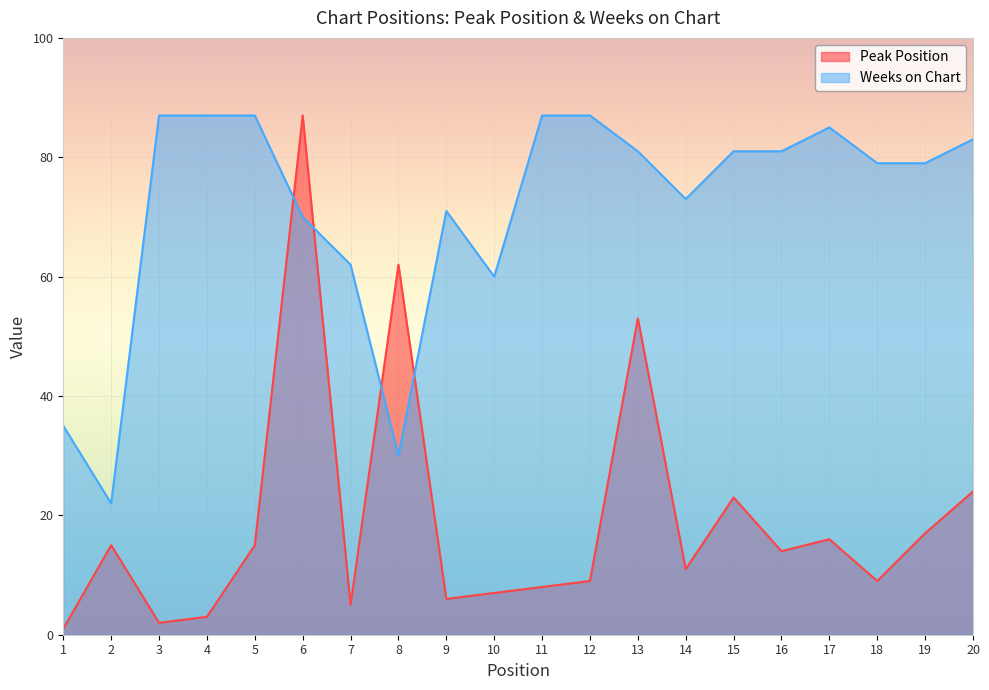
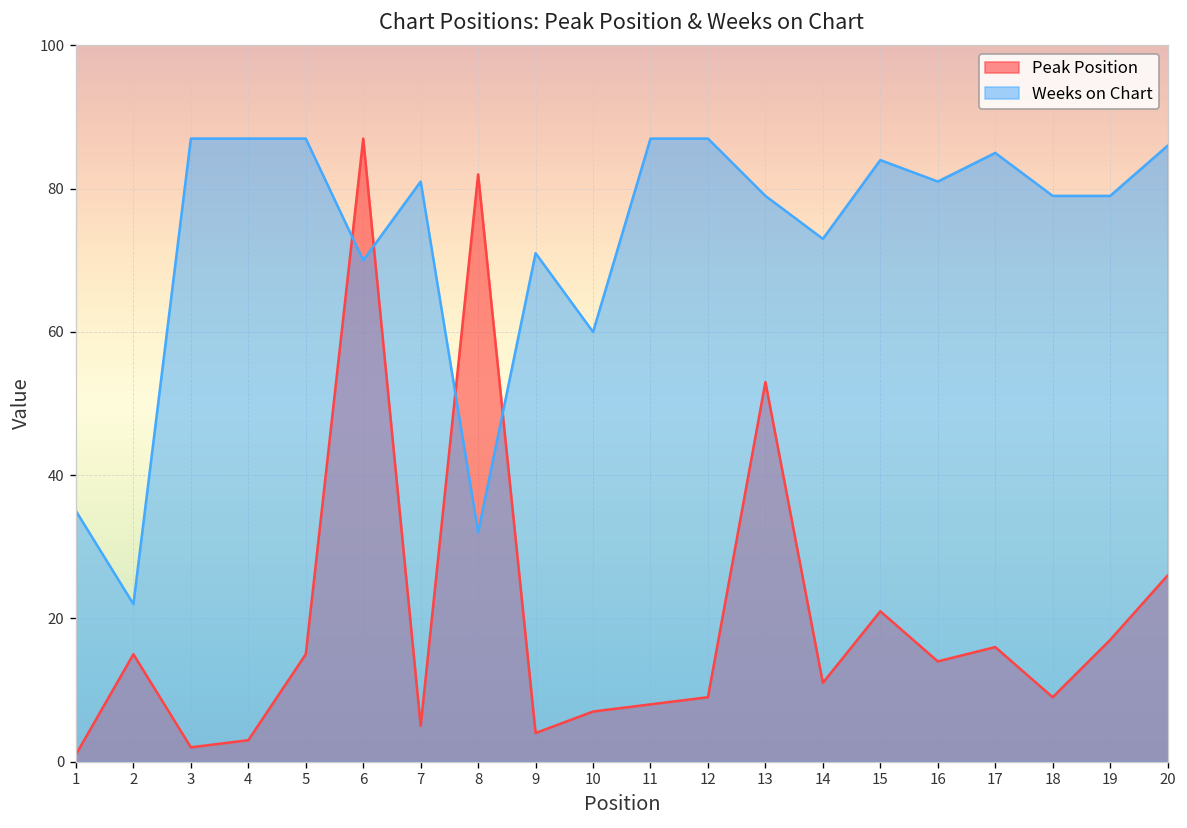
Weeks on Chart, 7: 62 -> 81
Peak Position, 8: 62 -> 82
Weeks on Chart, 8: 30 -> 32
Peak Position, 9: 6 -> 4
Weeks on Chart, 13: 81 -> 79
Peak Position, 15: 23 -> 21
Weeks on Chart, 15: 81 -> 84
Peak Position, 20: 24 -> 26
Weeks on Chart, 20: 83 -> 86
